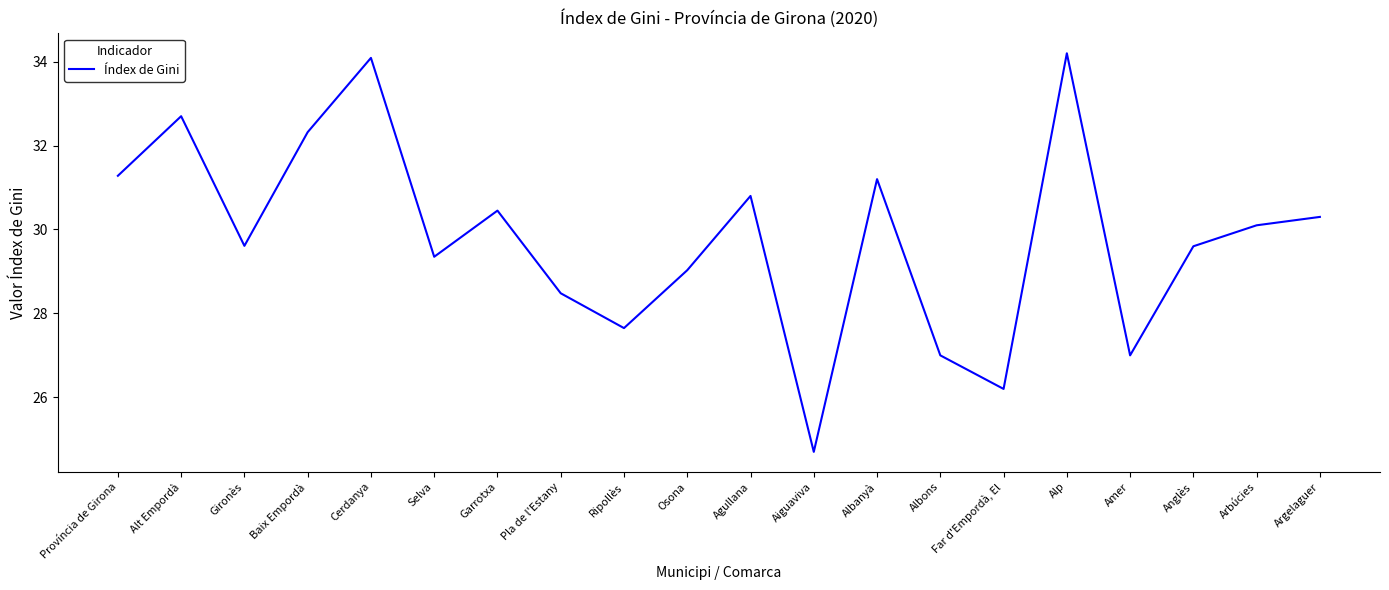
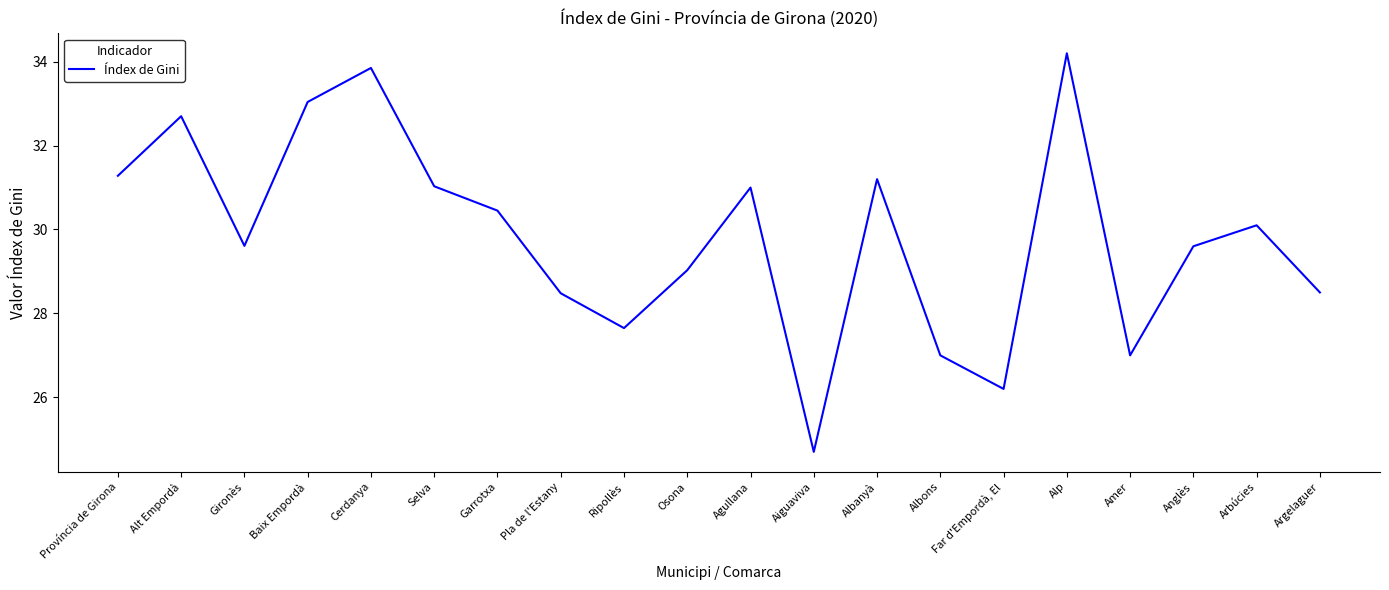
Baix Empordà: 32.3 -> 33.0
Cerdanya: 34.1 -> 33.9
Selva: 29.4 -> 31.0
Agullana: 30.8 -> 31.0
Argelaguer: 30.3 -> 28.5
